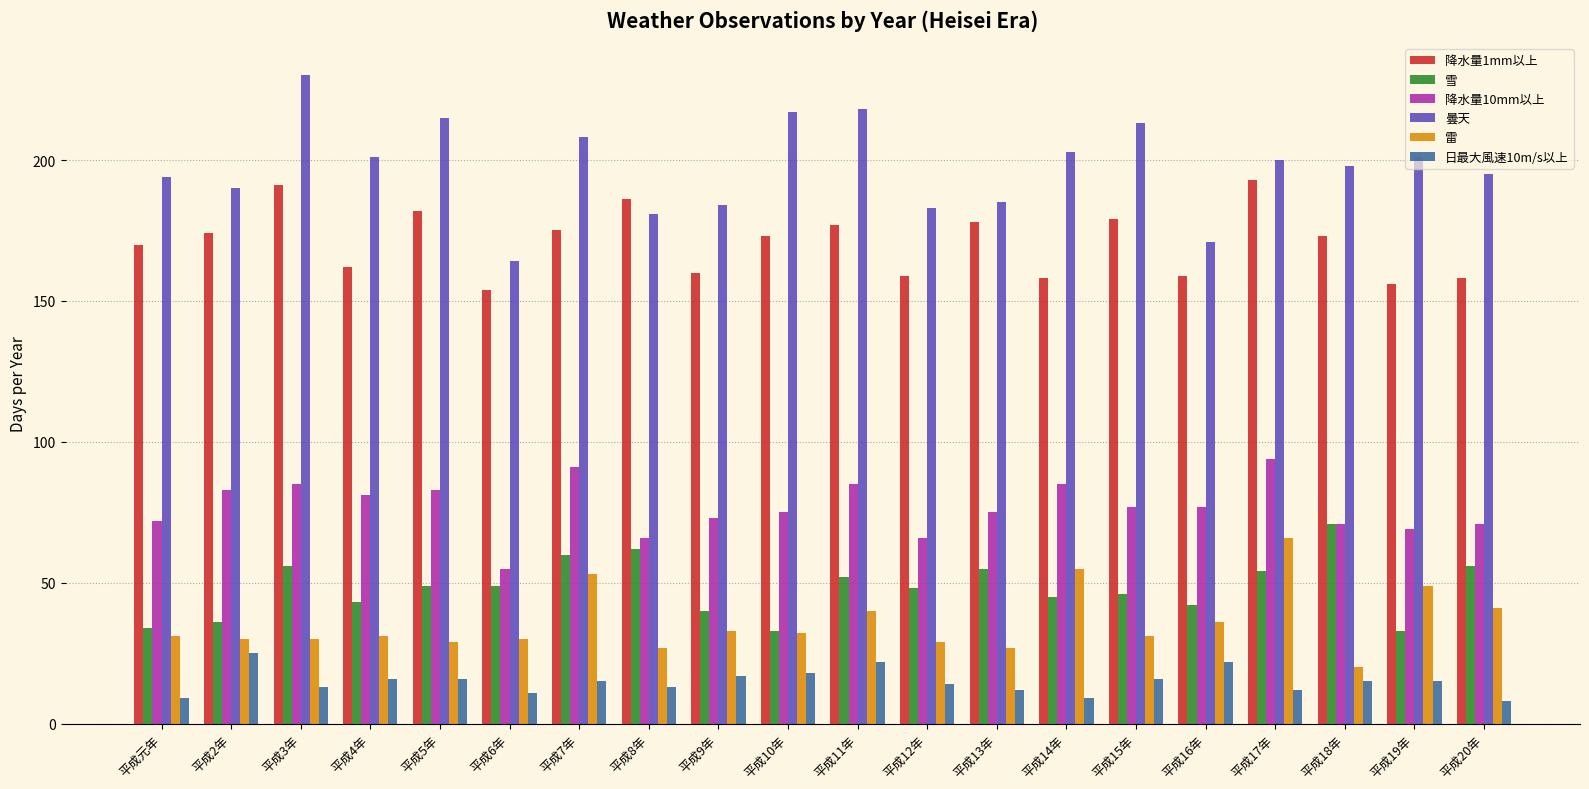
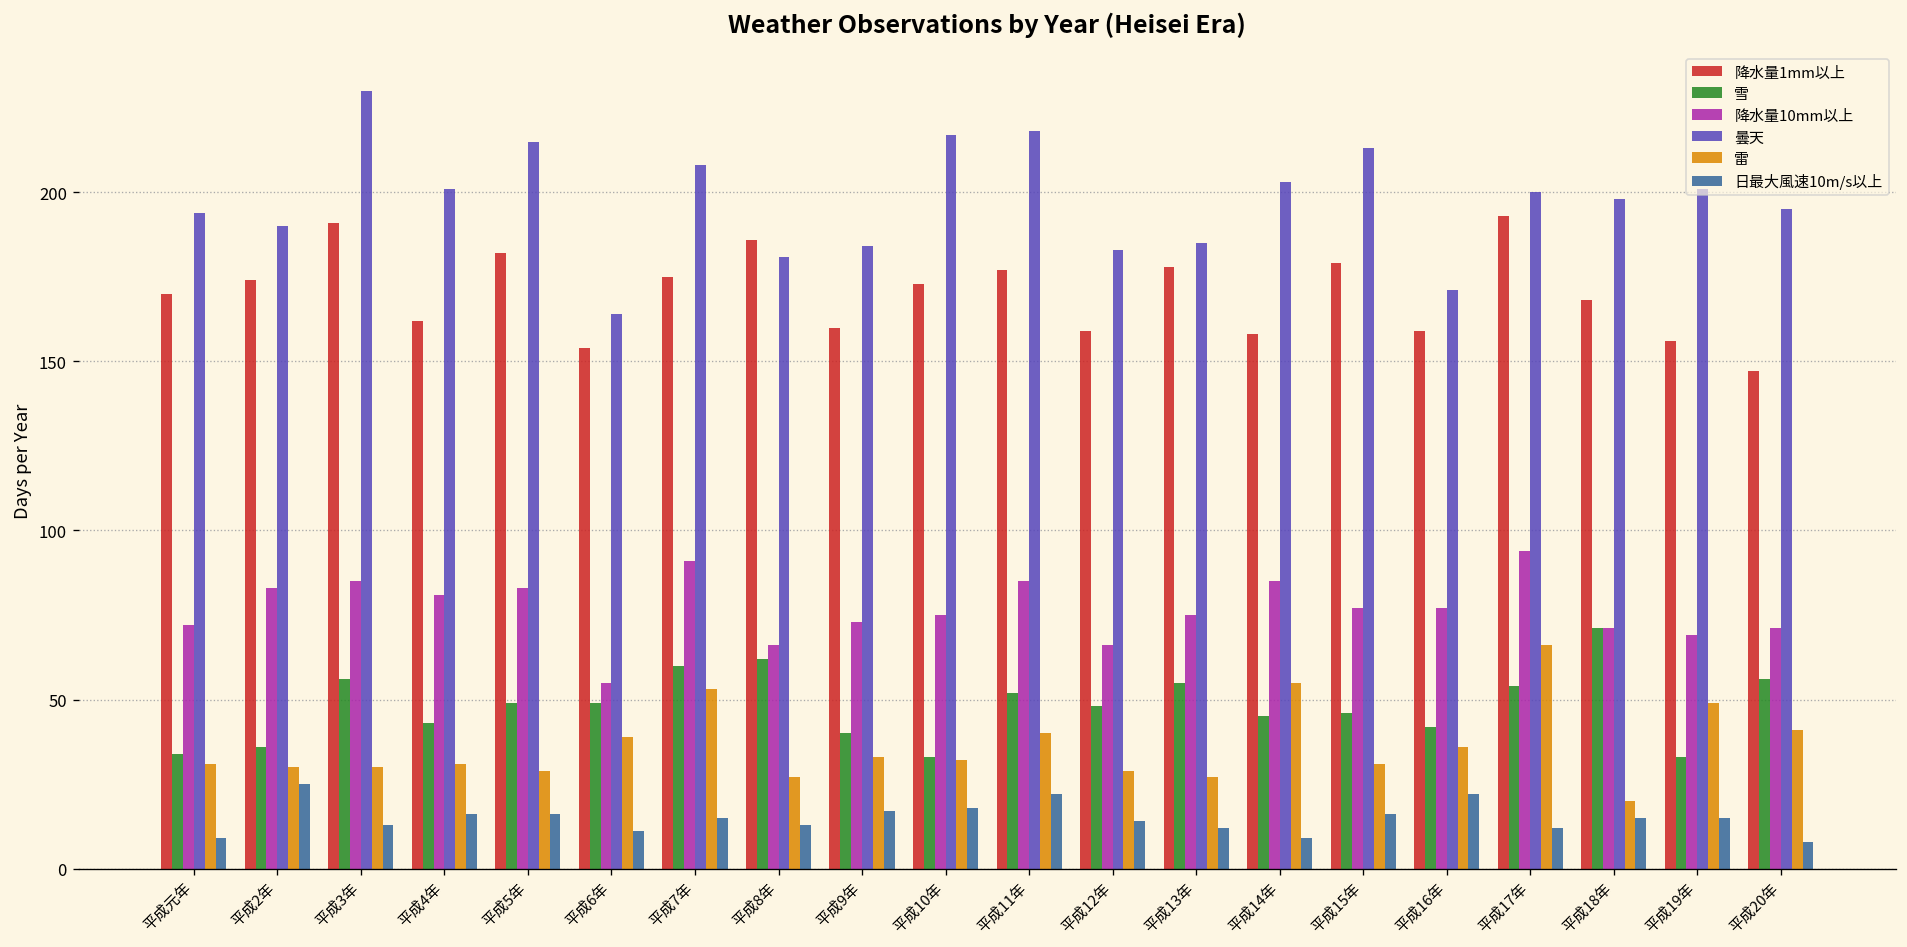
雷, 平成6年: 30 -> 39
降水量1mm以上, 平成18年: 173 -> 168
降水量1mm以上, 平成20年: 158 -> 147
